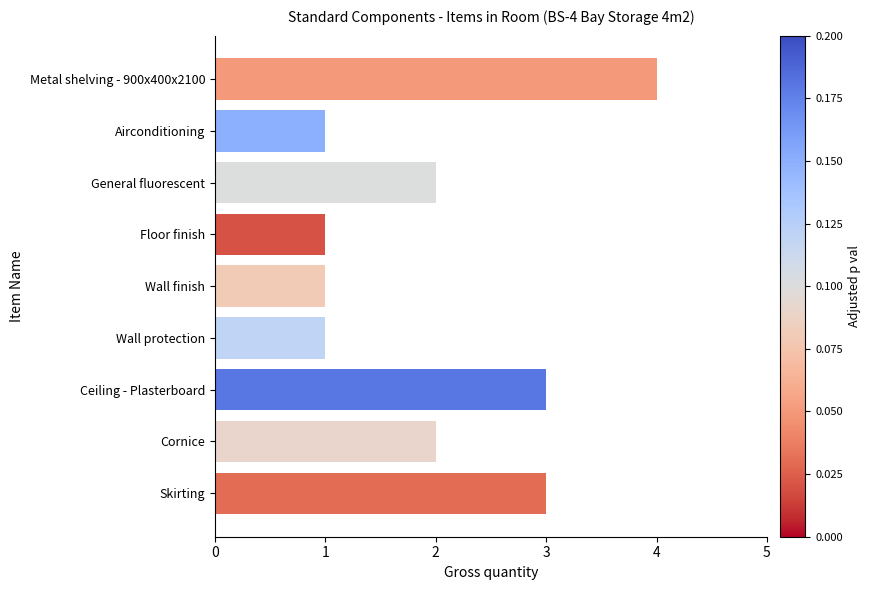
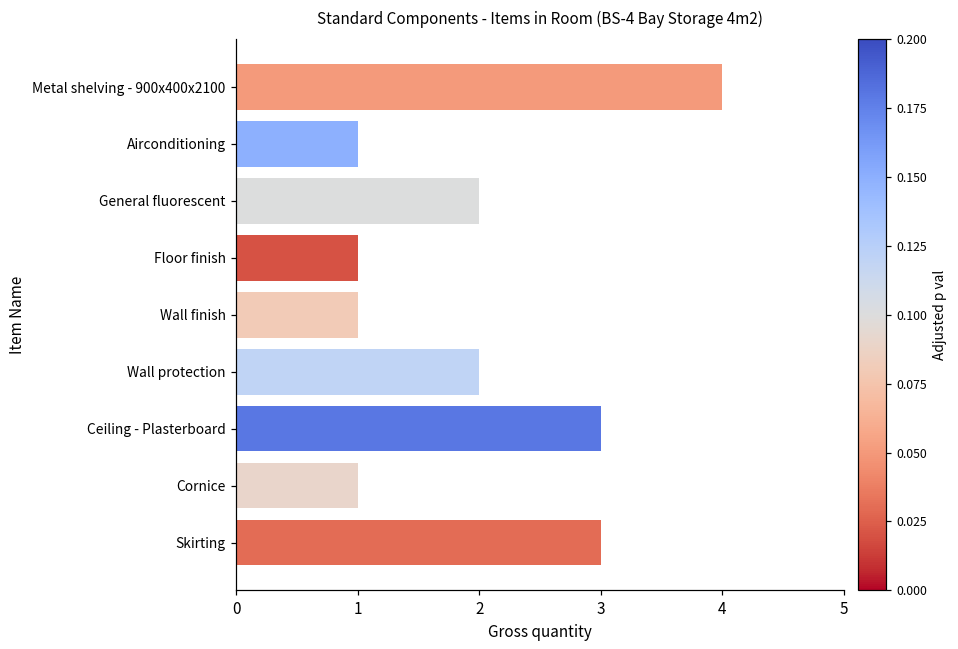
Wall protection: 1 -> 2
Cornice: 2 -> 1
